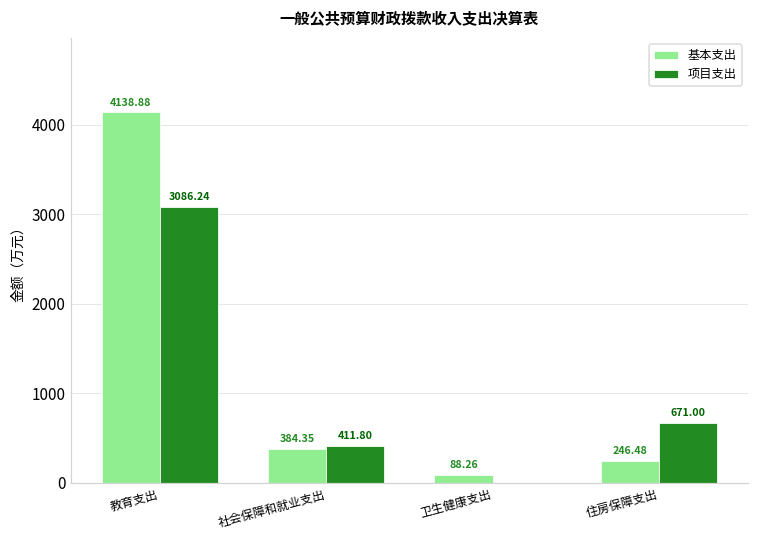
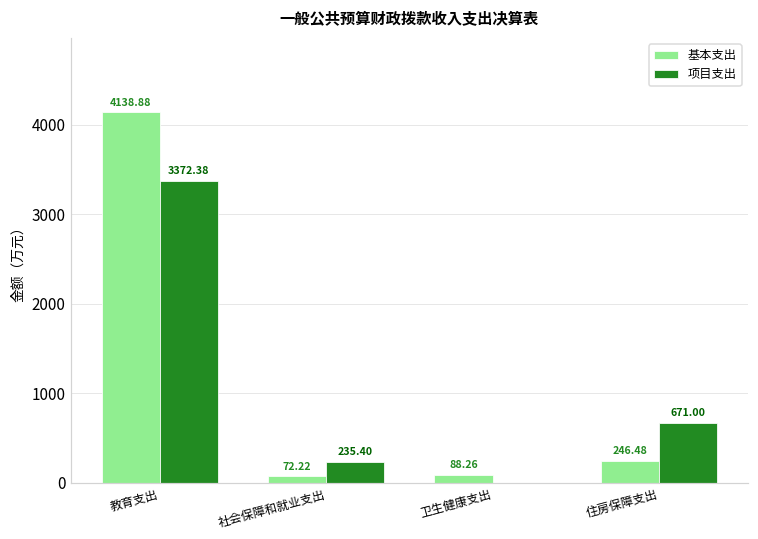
项目支出, 教育支出: 3086.24 -> 3372.38
基本支出, 社会保障和就业支出: 384.35 -> 72.22
项目支出, 社会保障和就业支出: 411.80 -> 235.40
